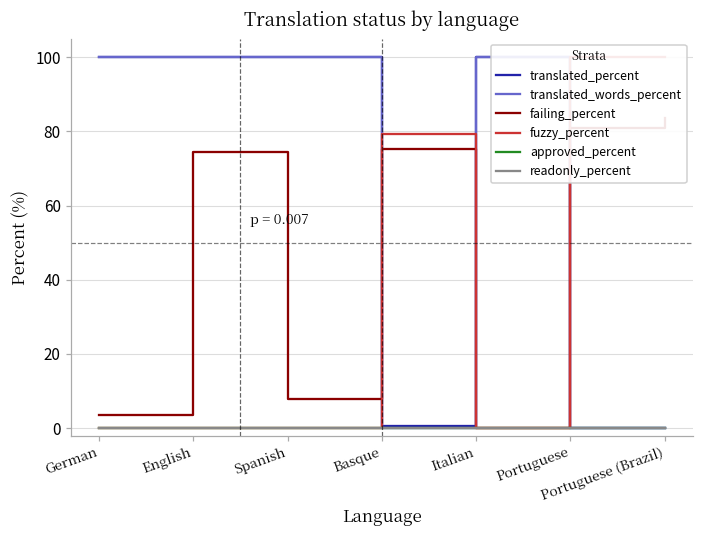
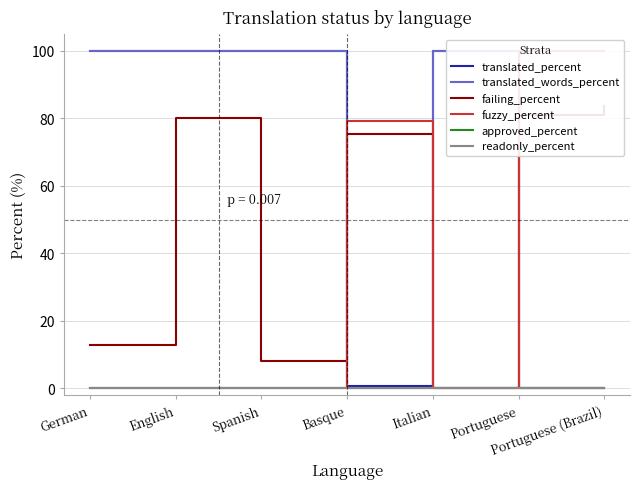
failing_percent, German: 4 -> 13
failing_percent, English: 74 -> 80
